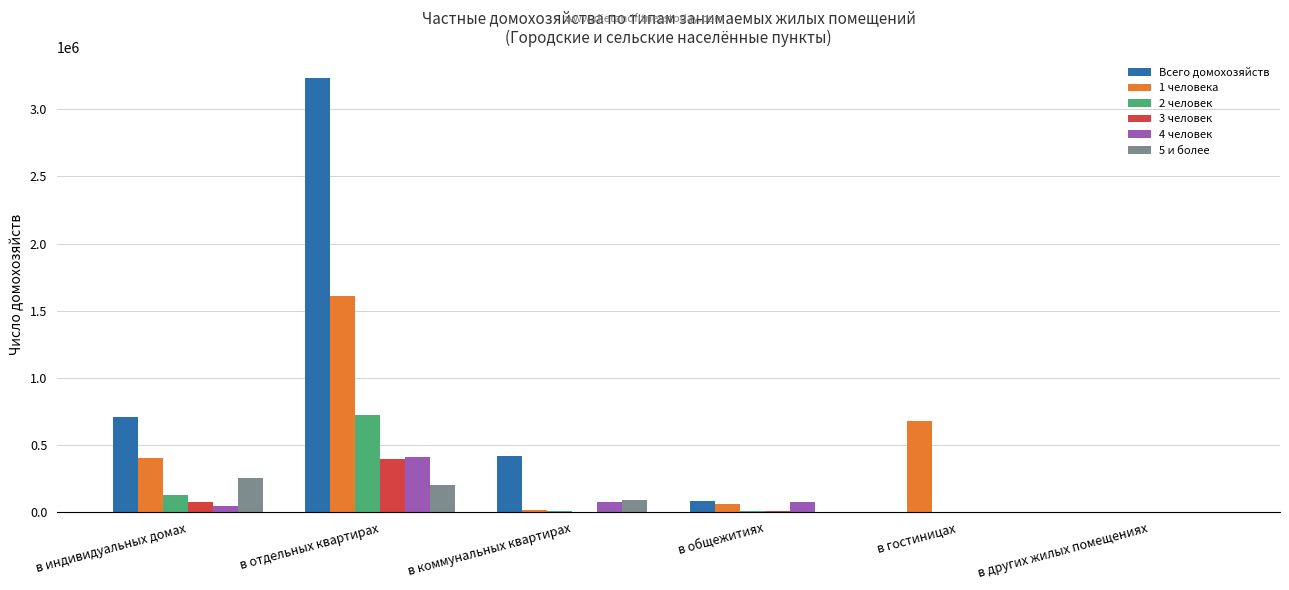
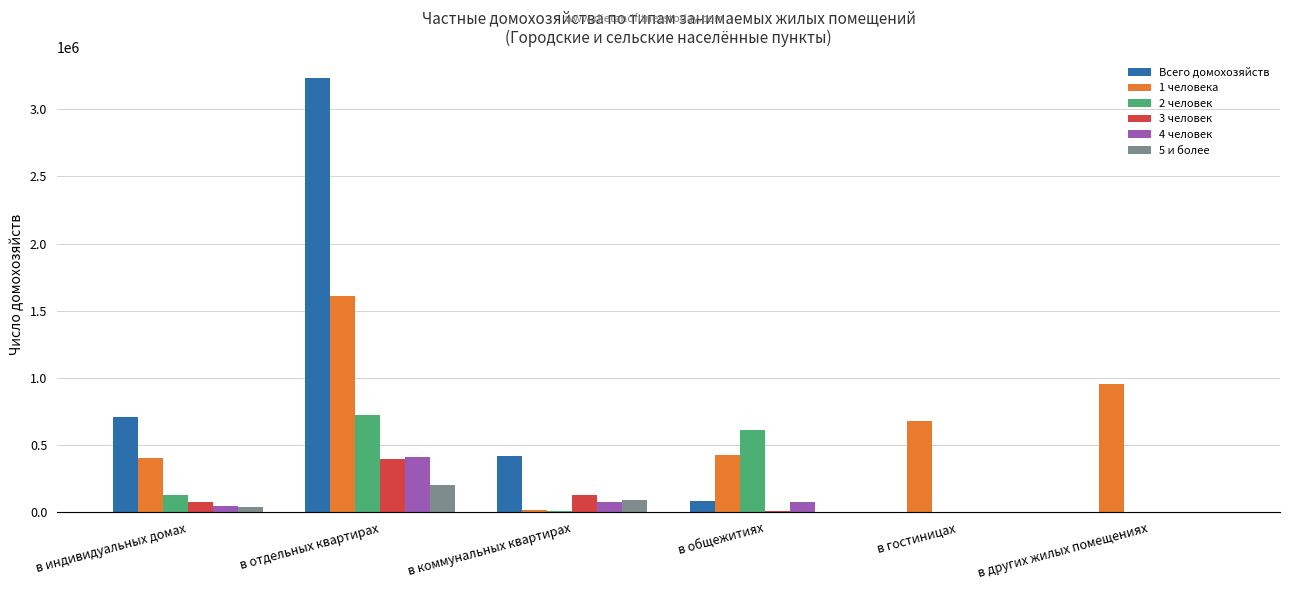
5 и более, в индивидуальных домах: 260000 -> 40000
3 человек, в коммунальных квартирах: 10000 -> 130000
1 человека, в общежитиях: 60000 -> 420000
2 человек, в общежитиях: 10000 -> 620000
1 человека, в других жилых помещениях: 0 -> 950000
